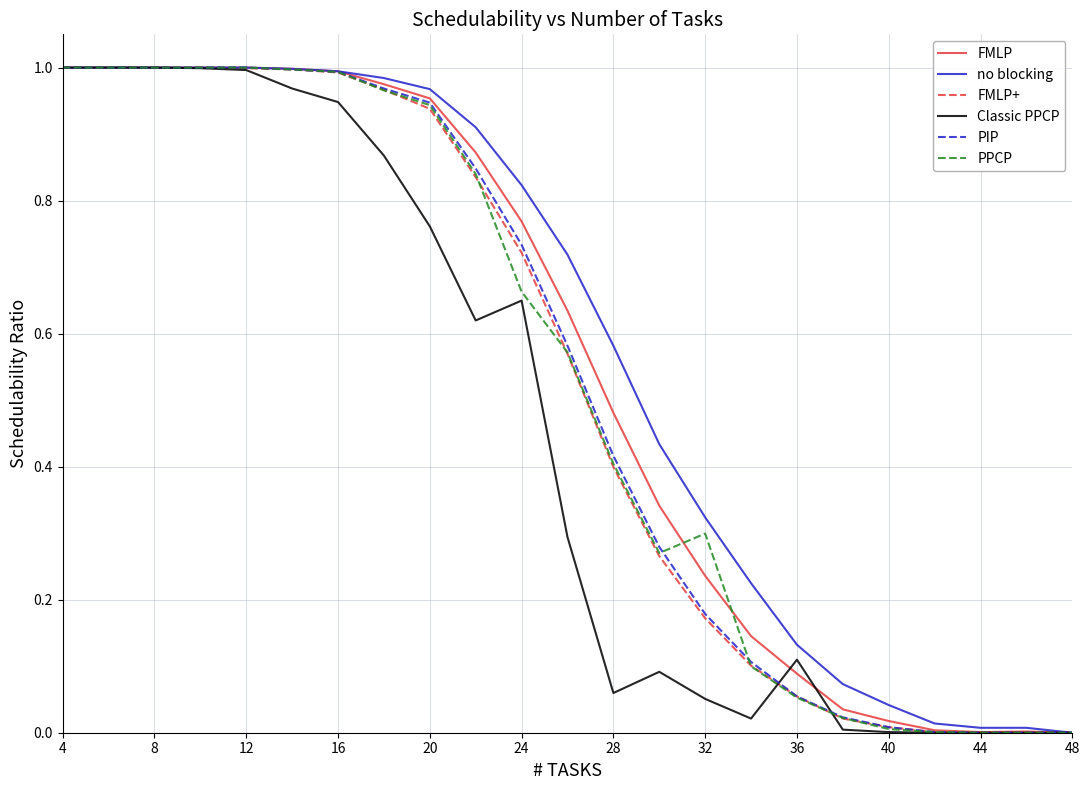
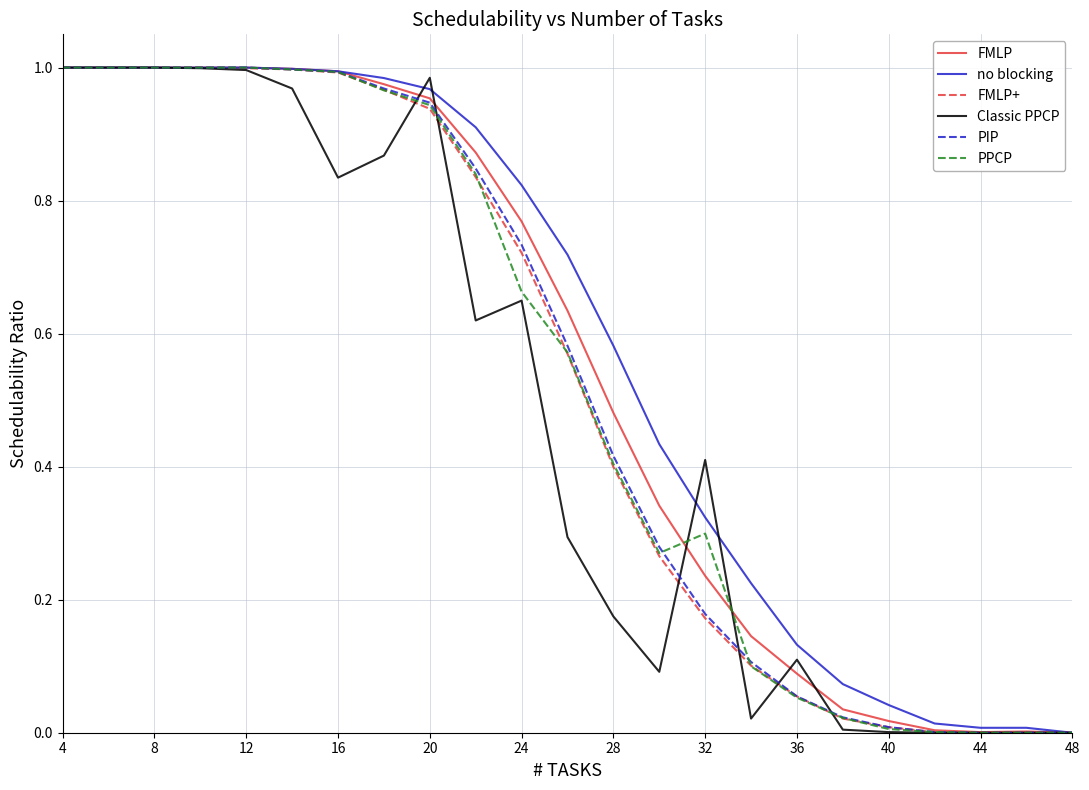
Classic PPCP, 16: 0.95 -> 0.83
Classic PPCP, 20: 0.76 -> 0.98
Classic PPCP, 28: 0.06 -> 0.17
Classic PPCP, 32: 0.05 -> 0.41
